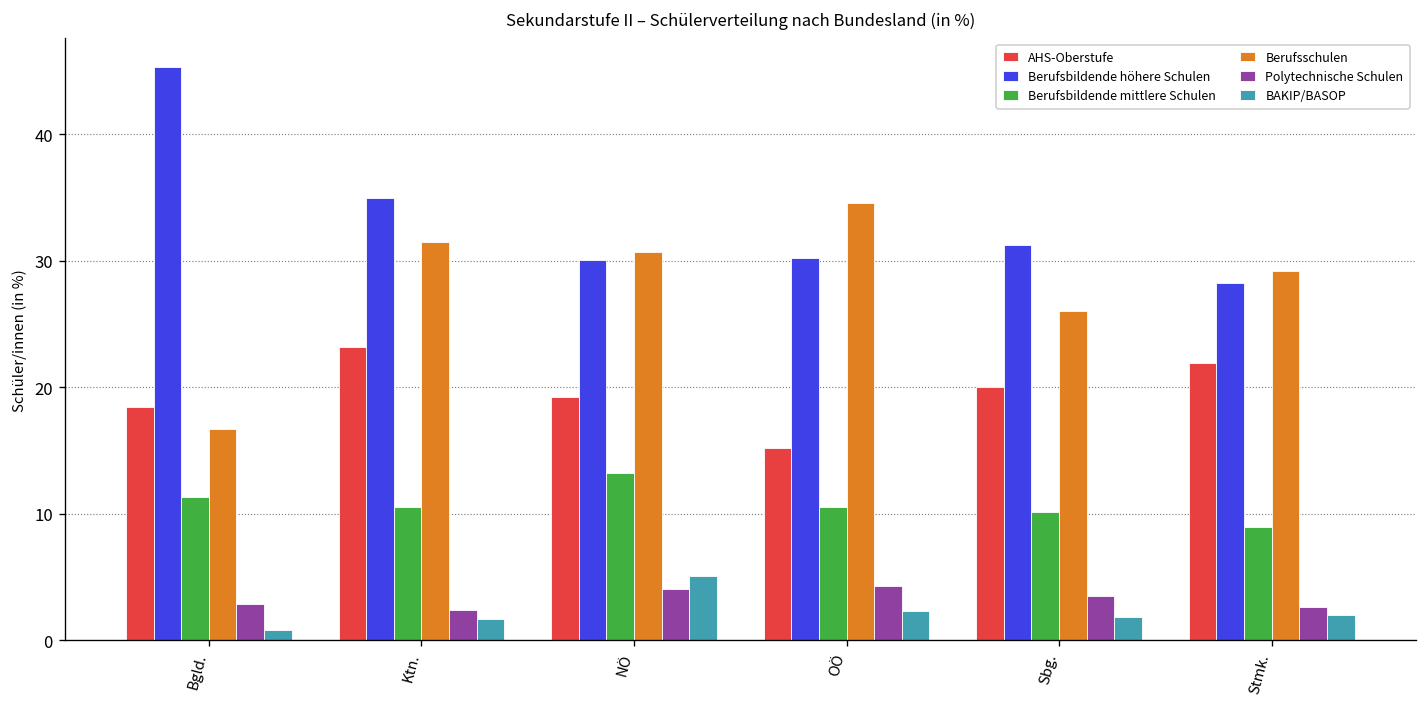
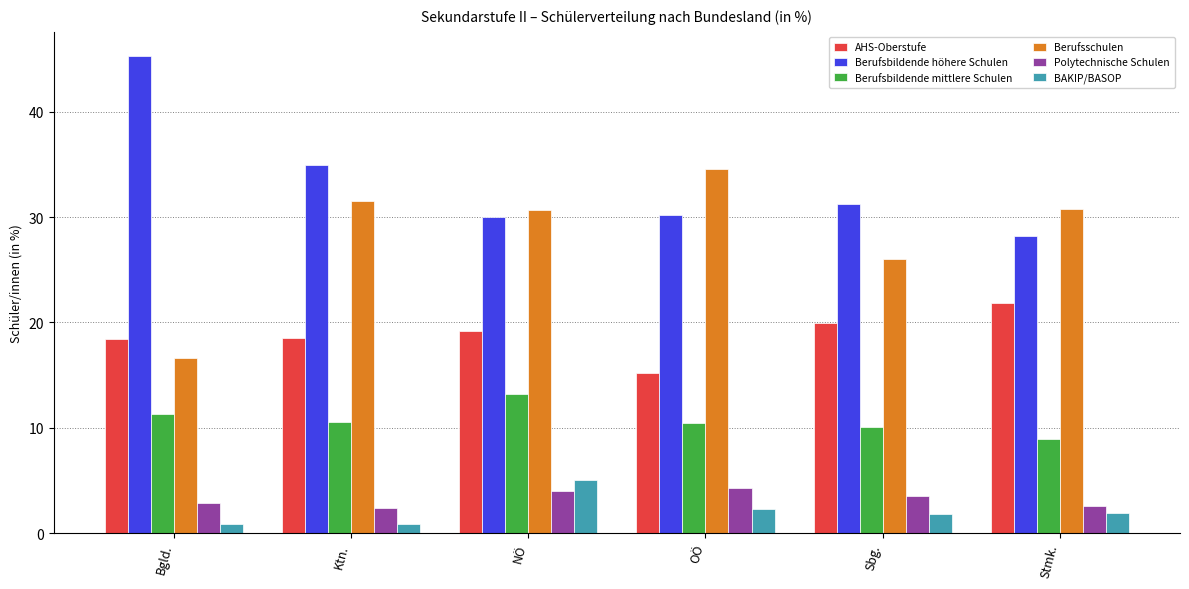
AHS-Oberstufe, Ktn.: 23.1 -> 18.5
BAKIP/BASOP, Ktn.: 1.7 -> 0.9
Berufsschulen, Stmk.: 29.2 -> 30.8
